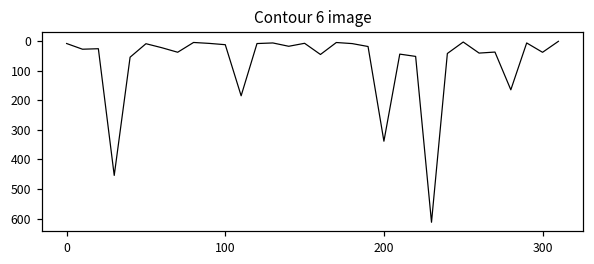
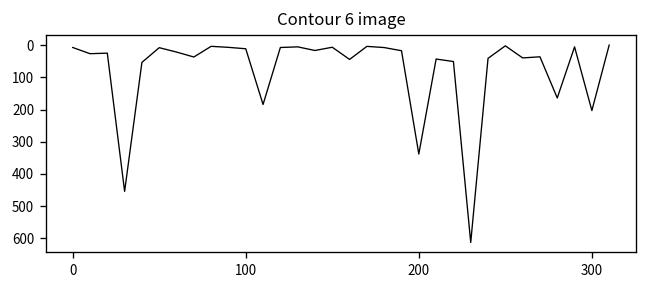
300: 40 -> 200
